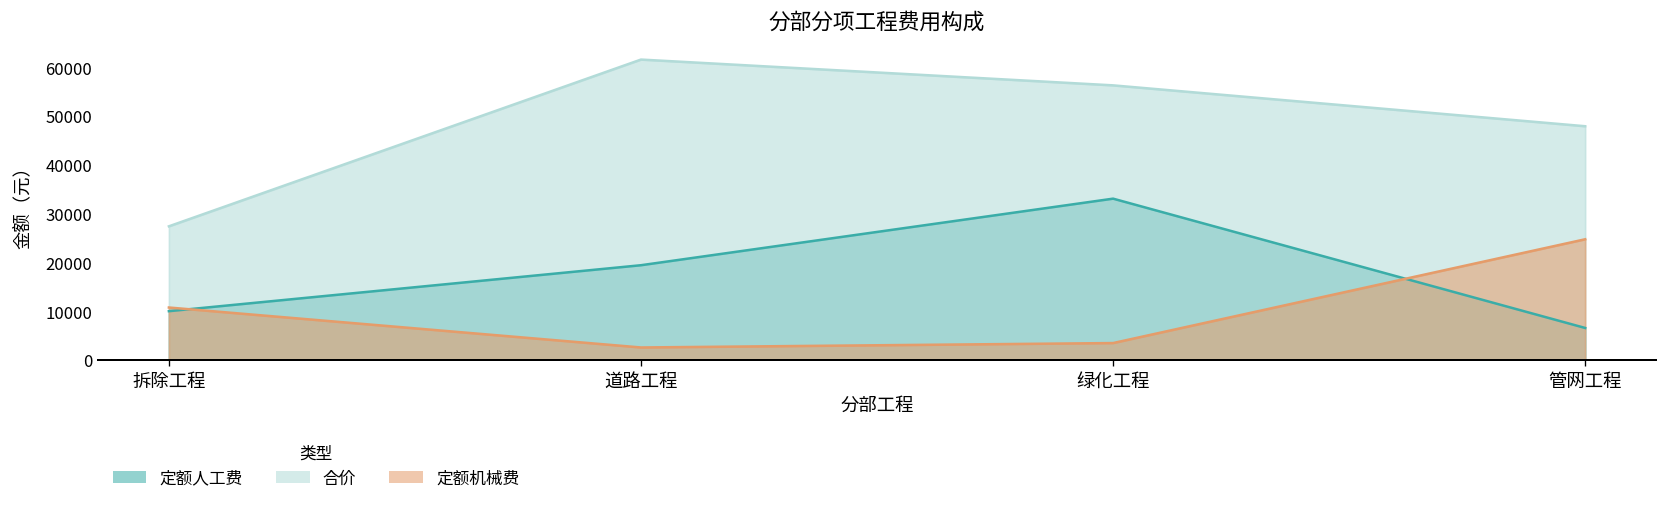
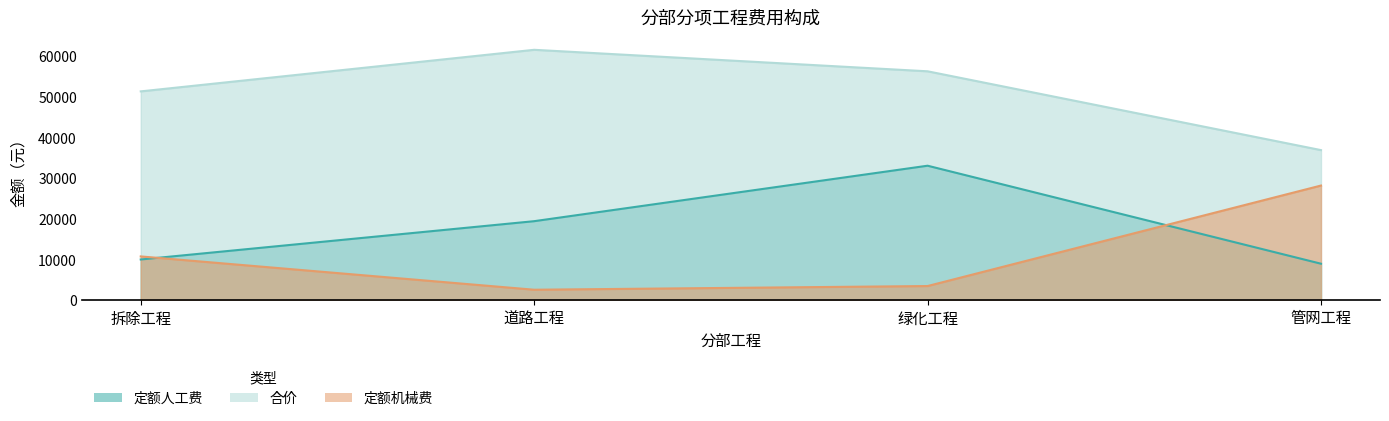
合价, 拆除工程: 27000 -> 51000
定额人工费, 管网工程: 7000 -> 9000
合价, 管网工程: 48000 -> 37000
定额机械费, 管网工程: 25000 -> 28000
